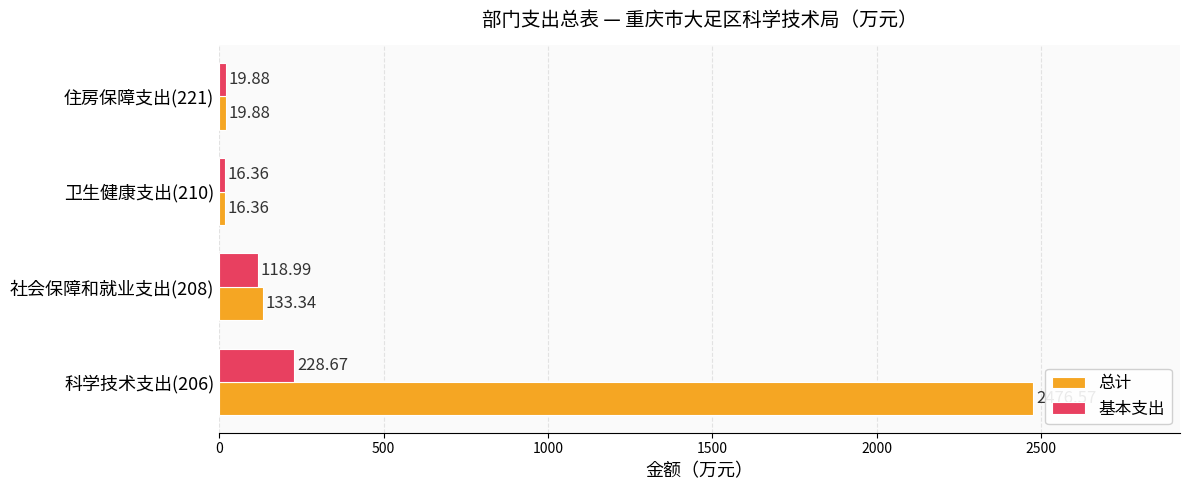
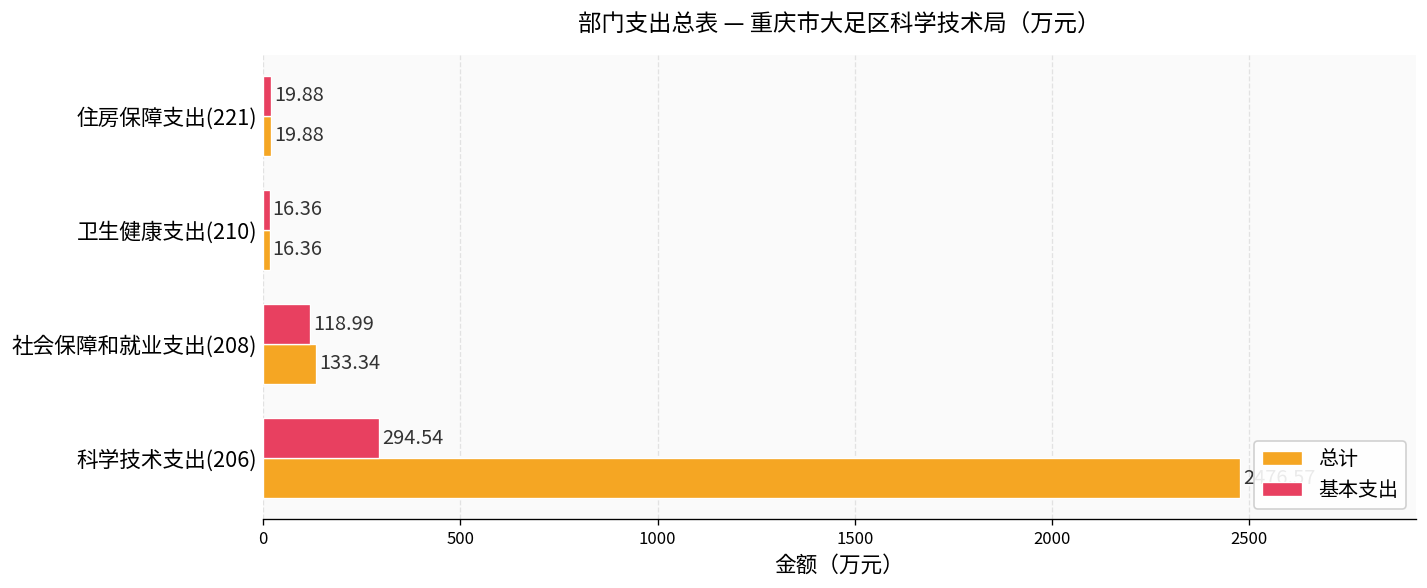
基本支出, 科学技术支出(206): 228.67 -> 294.54
